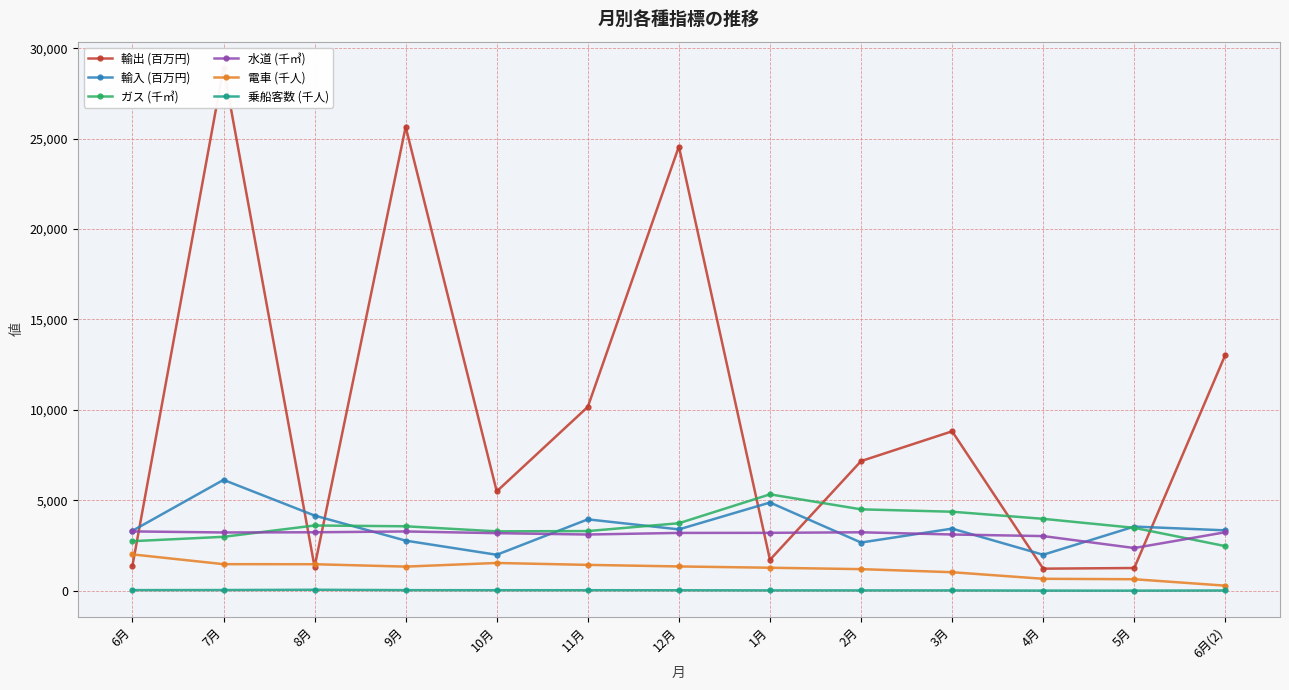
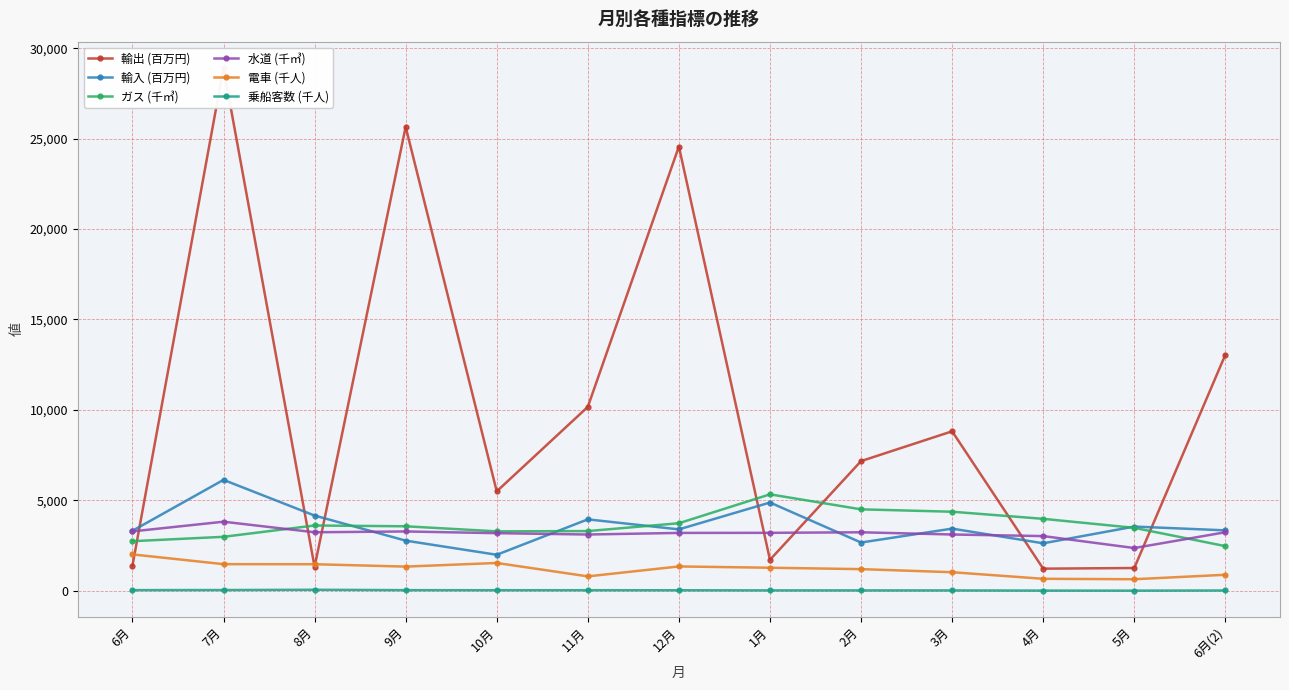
水道 (千㎥), 7月: 3,200 -> 3,800
電車 (千人), 11月: 1,400 -> 800
輸入 (百万円), 4月: 2,000 -> 2,600
電車 (千人), 6月(2): 300 -> 900
